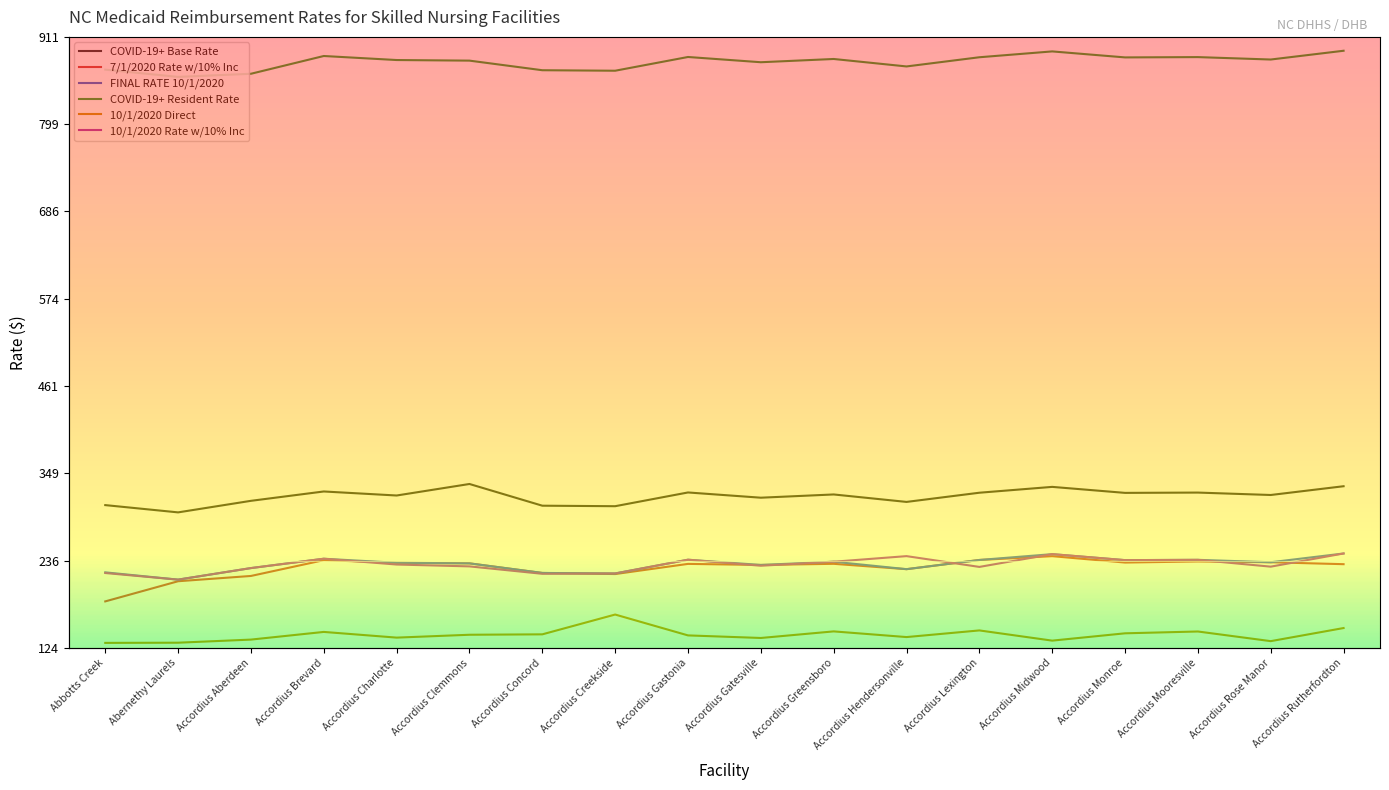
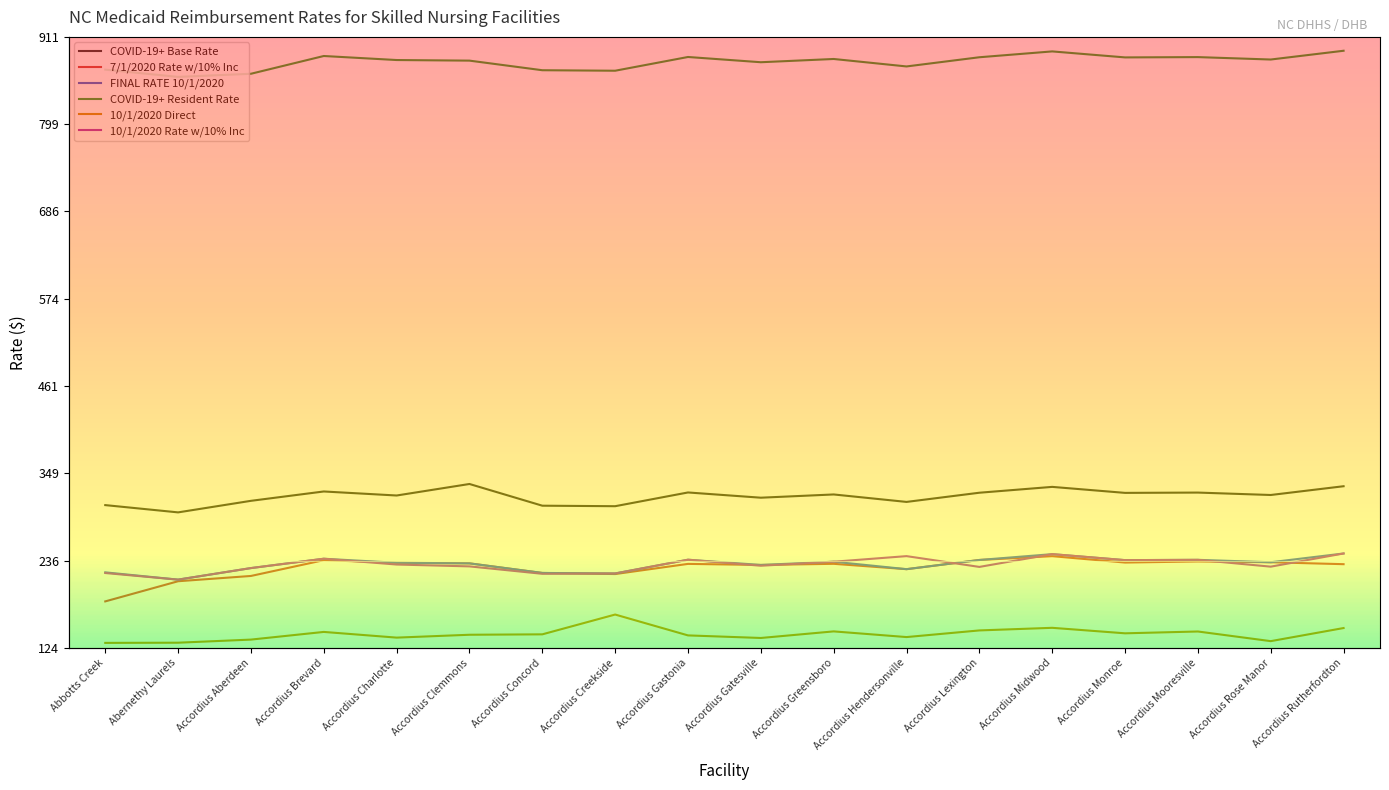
10/1/2020 Direct, Accordius Midwood: 130 -> 150
